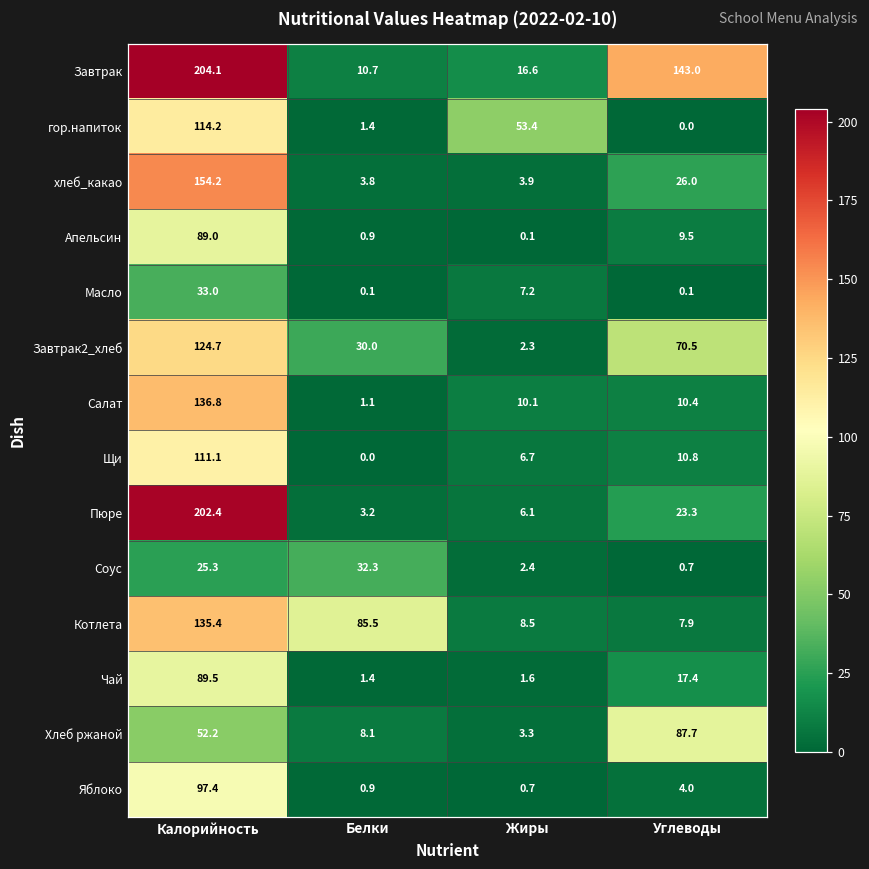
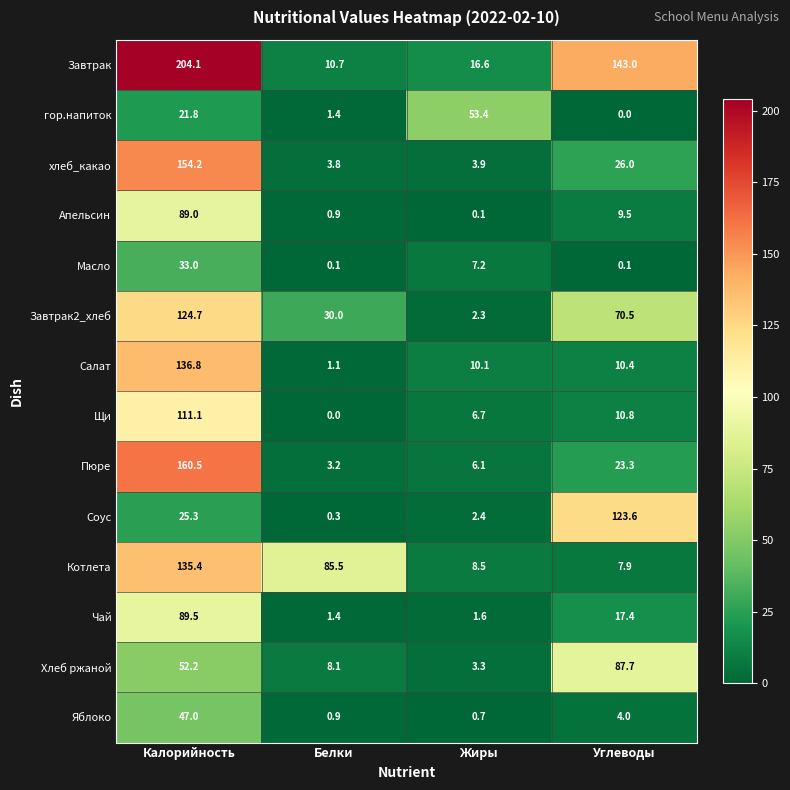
гор.напиток, Калорийность: 114.2 -> 21.8
Пюре, Калорийность: 202.4 -> 160.5
Соус, Белки: 32.3 -> 0.3
Соус, Углеводы: 0.7 -> 123.6
Яблоко, Калорийность: 97.4 -> 47.0
